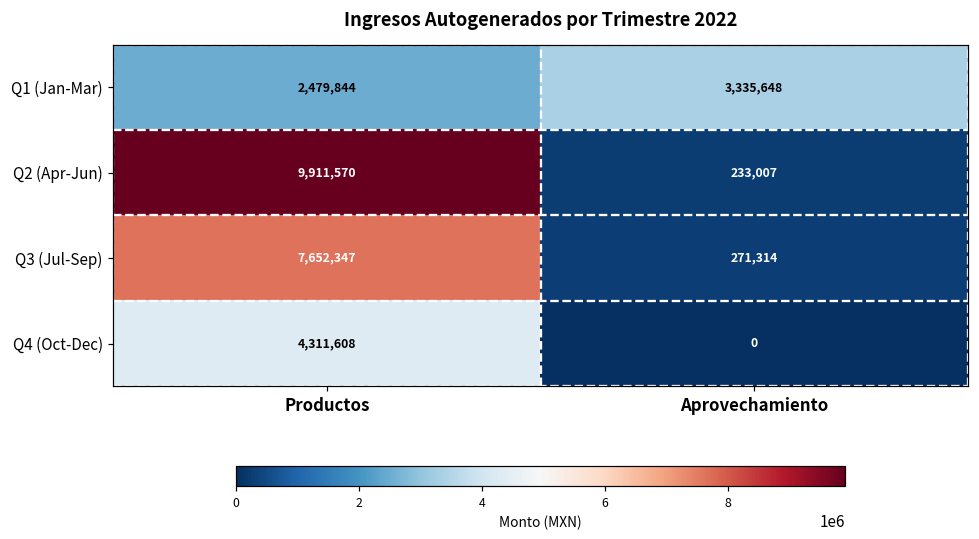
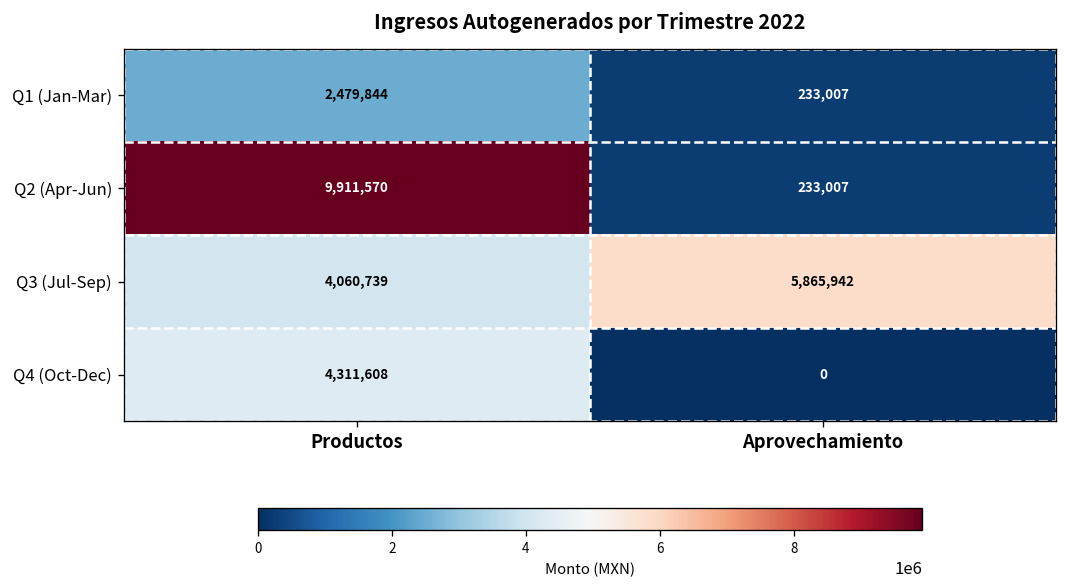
Q1 (Jan-Mar), Aprovechamiento: 3,335,648 -> 233,007
Q3 (Jul-Sep), Productos: 7,652,347 -> 4,060,739
Q3 (Jul-Sep), Aprovechamiento: 271,314 -> 5,865,942
